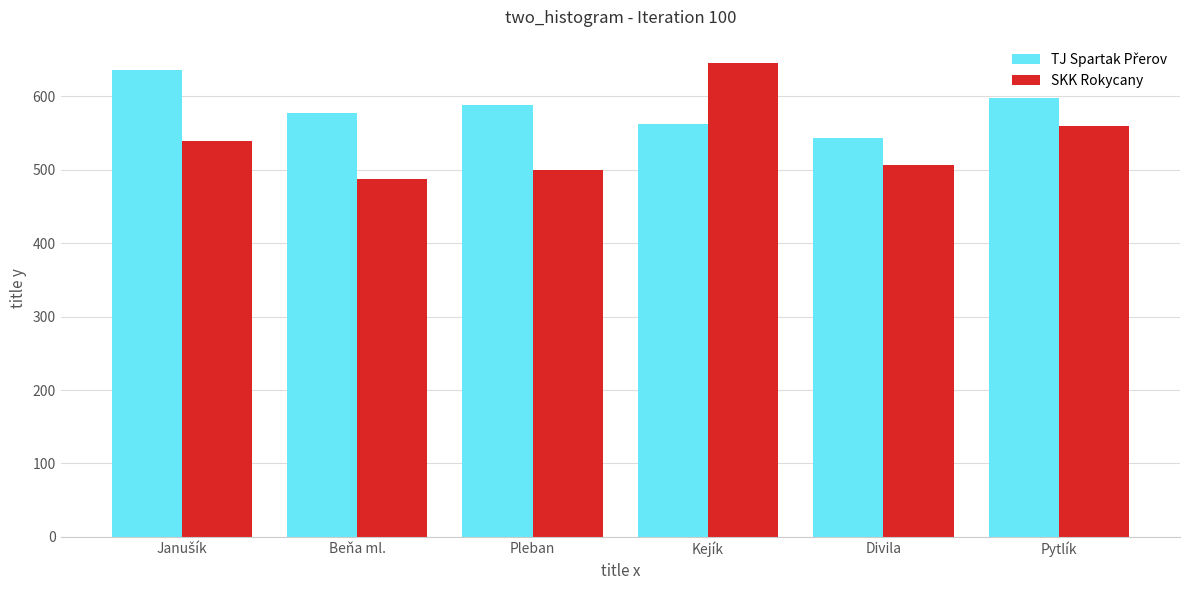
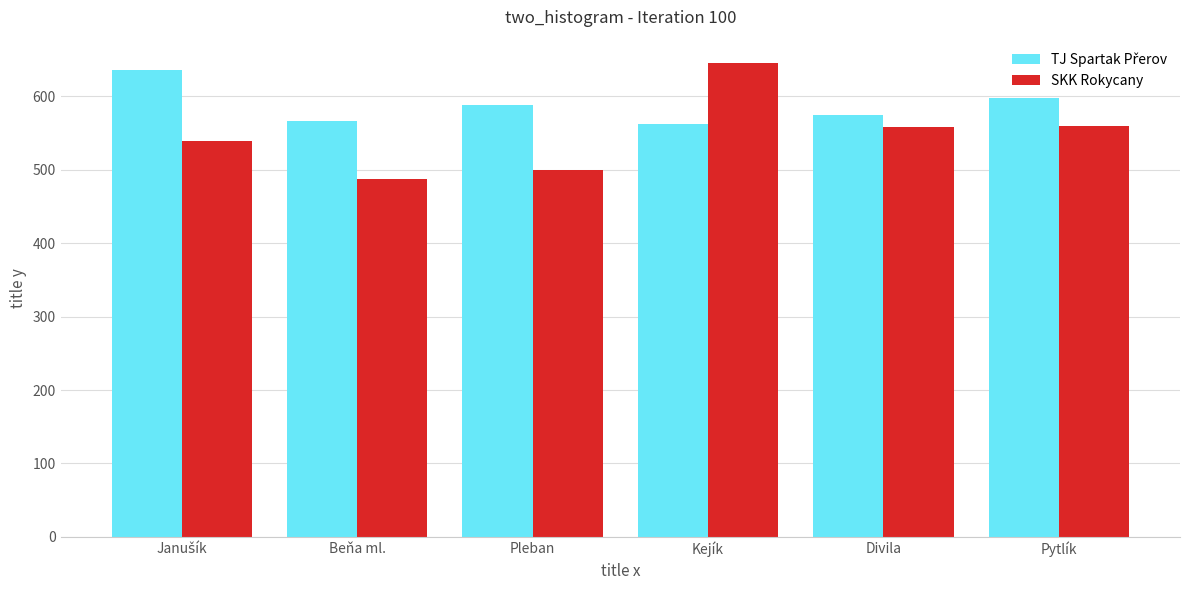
TJ Spartak Přerov, Beňa ml.: 580 -> 570
TJ Spartak Přerov, Divila: 540 -> 570
SKK Rokycany, Divila: 510 -> 560
